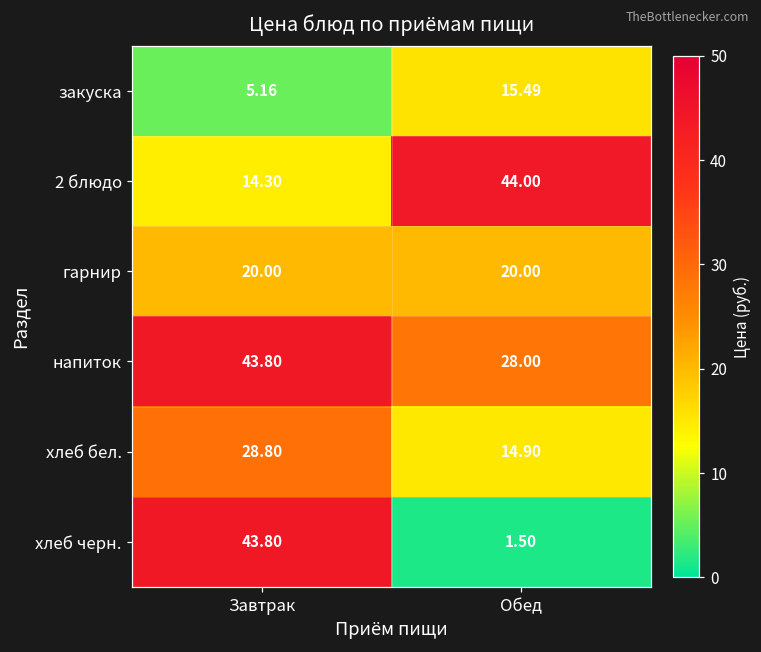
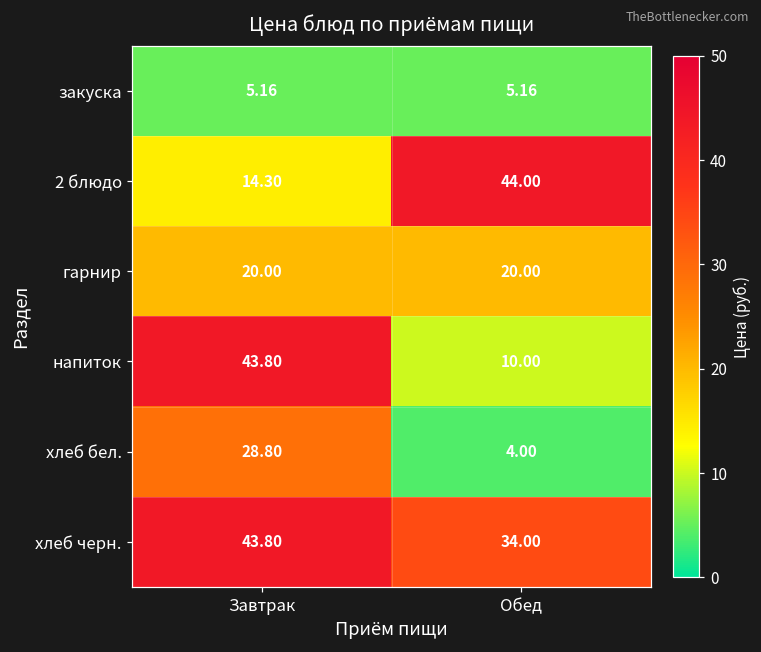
закуска, Обед: 15.49 -> 5.16
напиток, Обед: 28.00 -> 10.00
хлеб бел., Обед: 14.90 -> 4.00
хлеб черн., Обед: 1.50 -> 34.00
